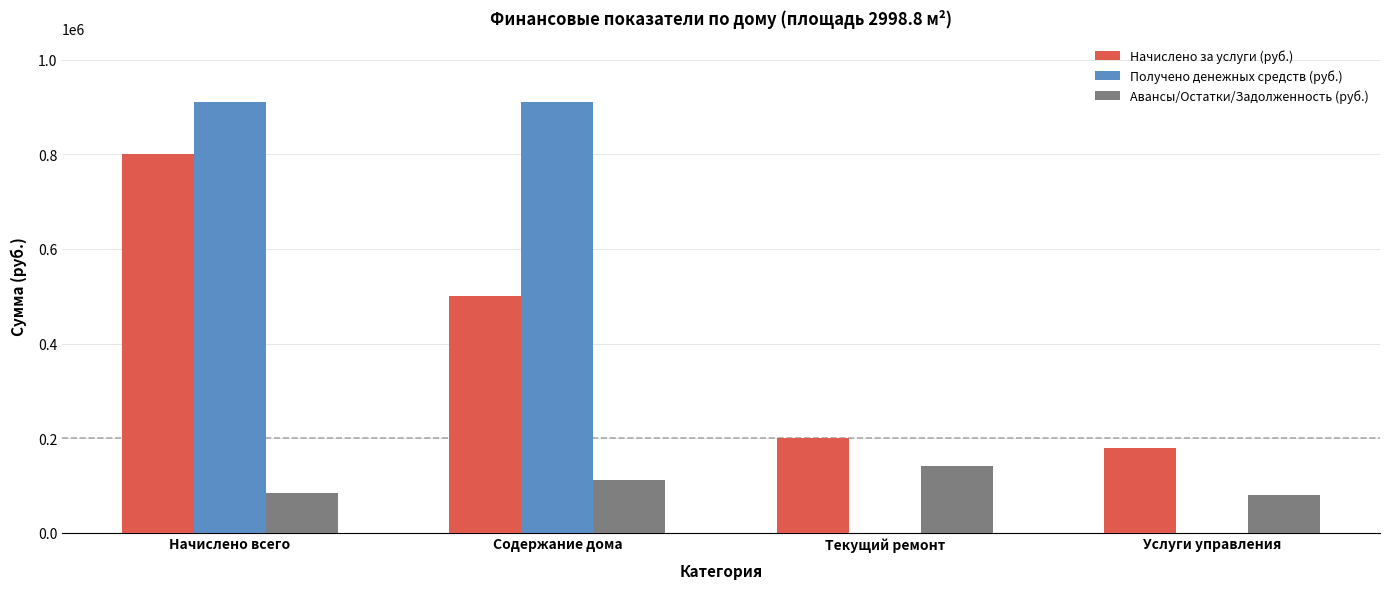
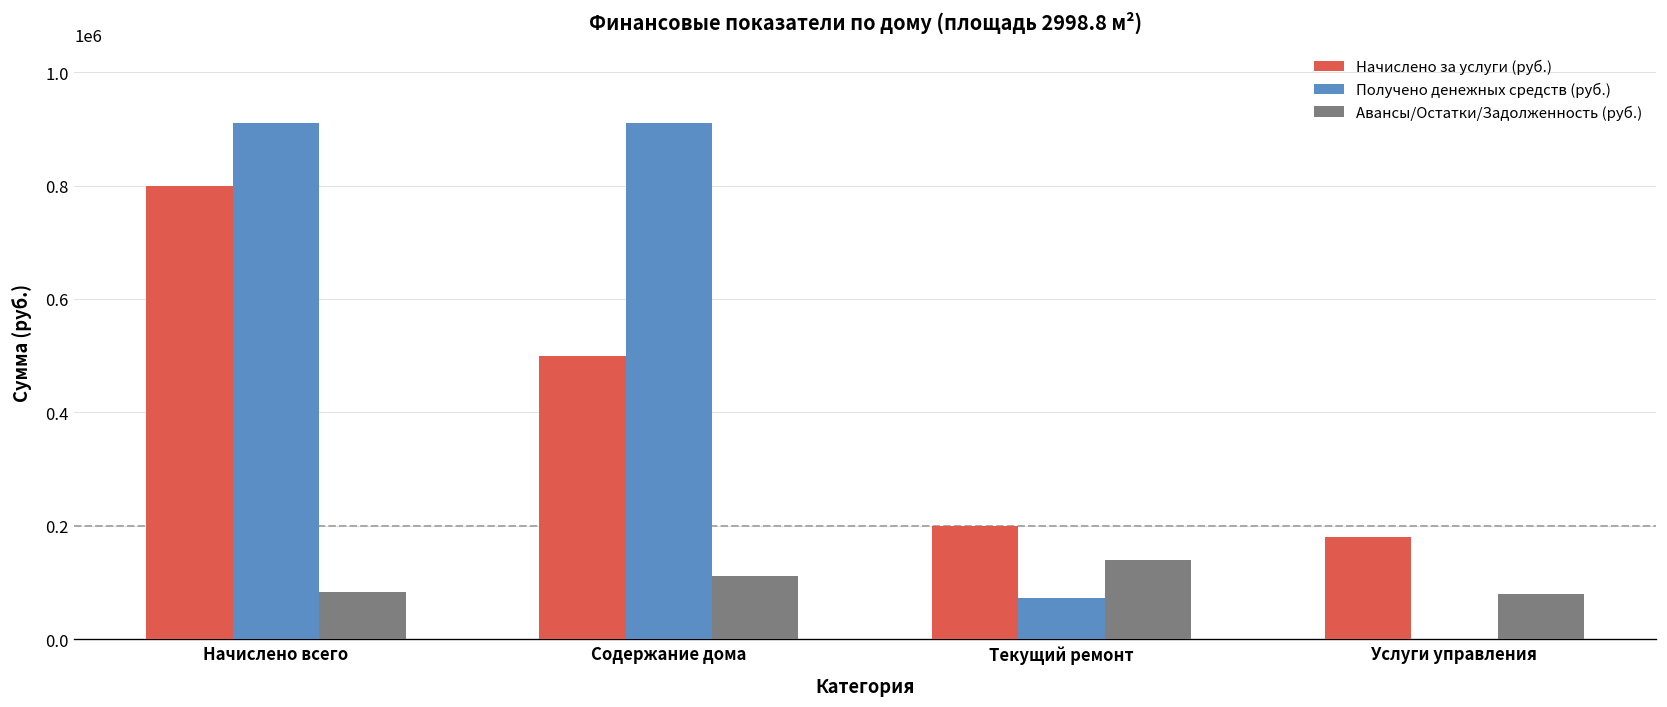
Получено денежных средств (руб.), Текущий ремонт: 0 -> 70000
